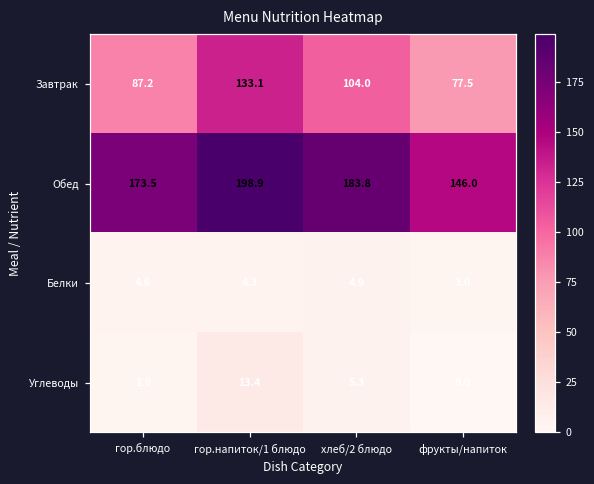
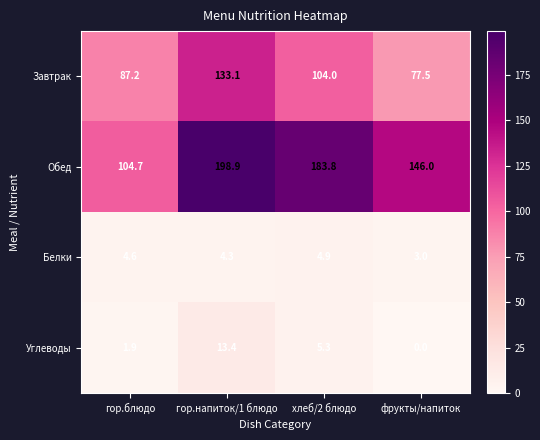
Обед, гор.блюдо: 173.5 -> 104.7
